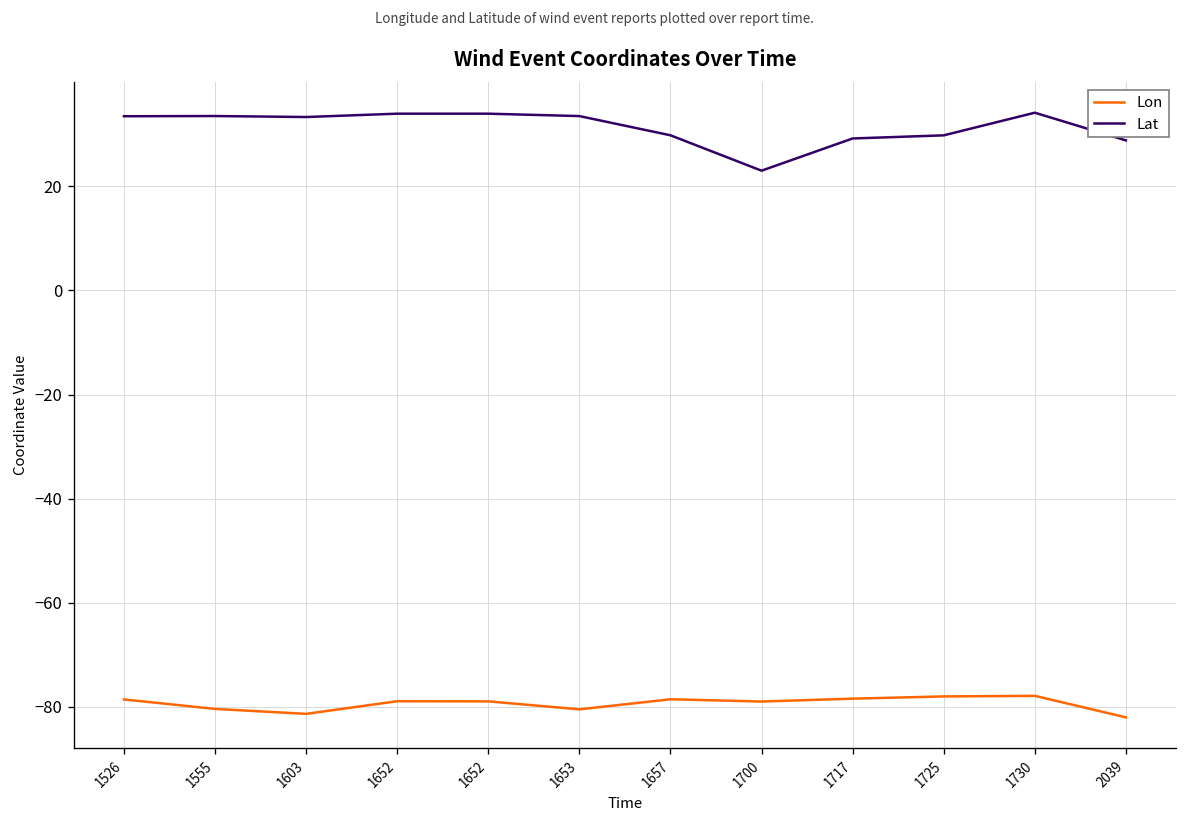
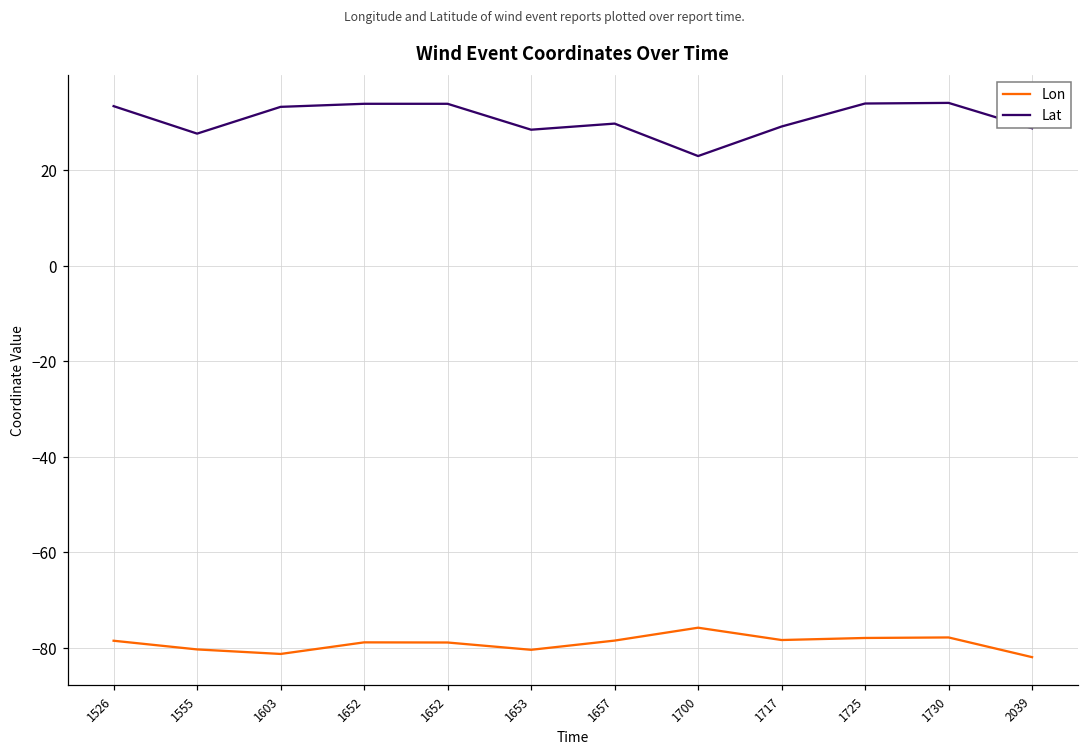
Lat, 1555: 34 -> 28
Lat, 1653: 33 -> 29
Lon, 1700: -79 -> -76
Lat, 1725: 30 -> 34
